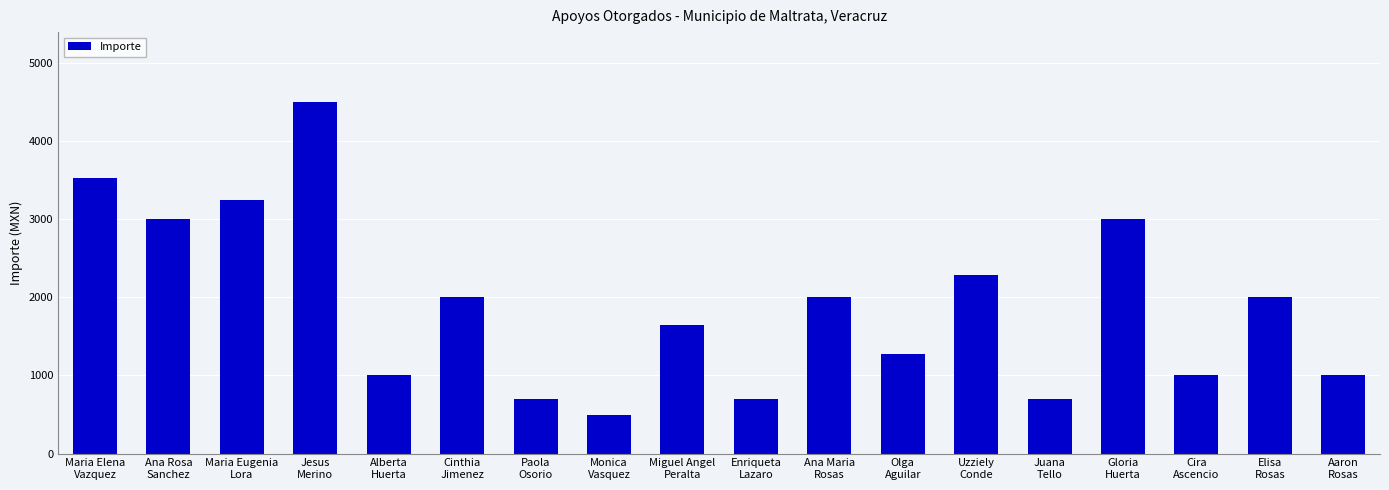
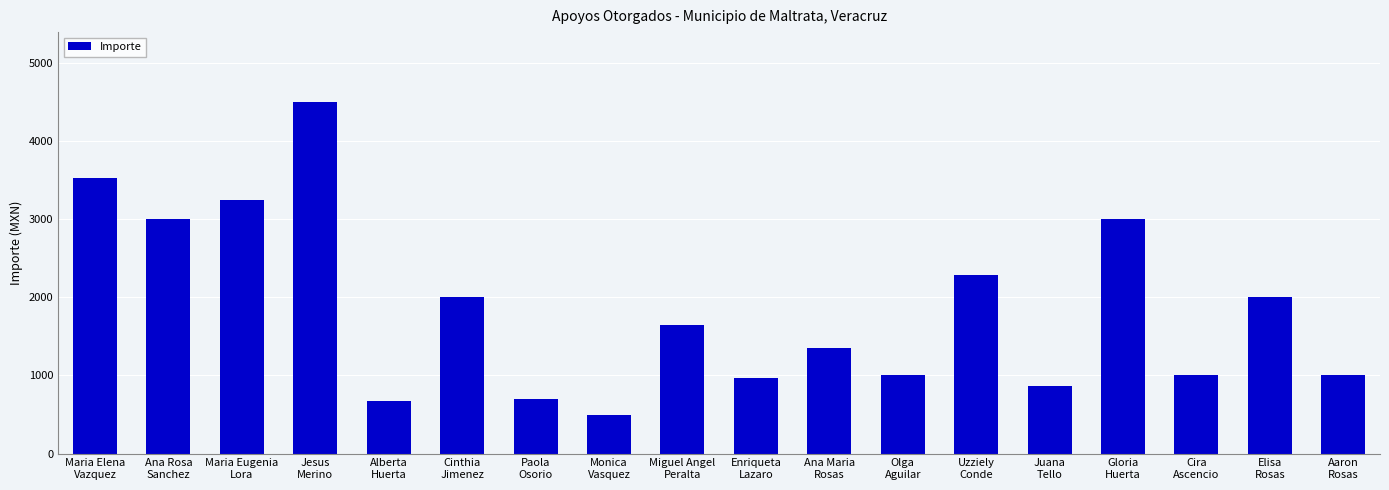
Alberta Huerta: 1000 -> 700
Enriqueta Lazaro: 700 -> 1000
Ana Maria Rosas: 2000 -> 1400
Olga Aguilar: 1300 -> 1000
Juana Tello: 700 -> 900
